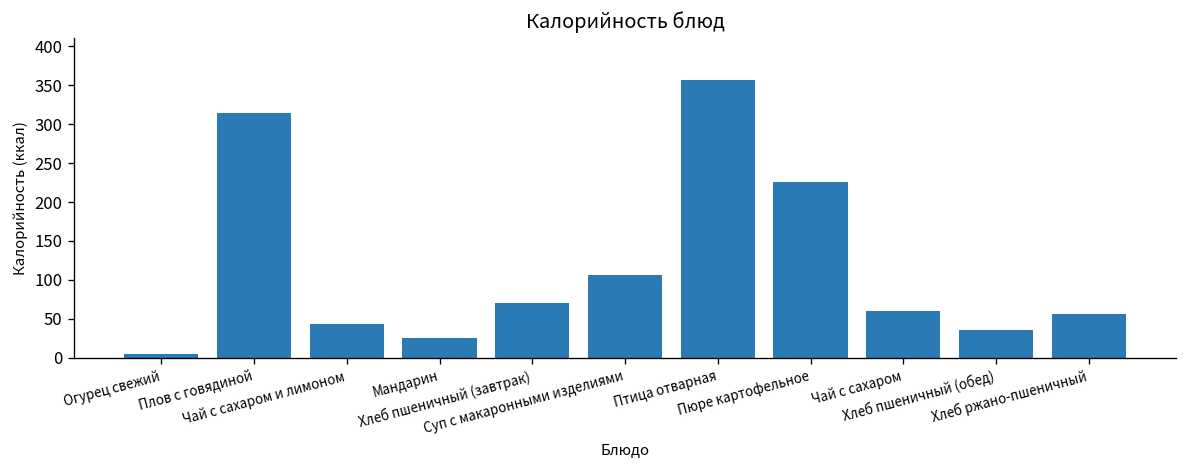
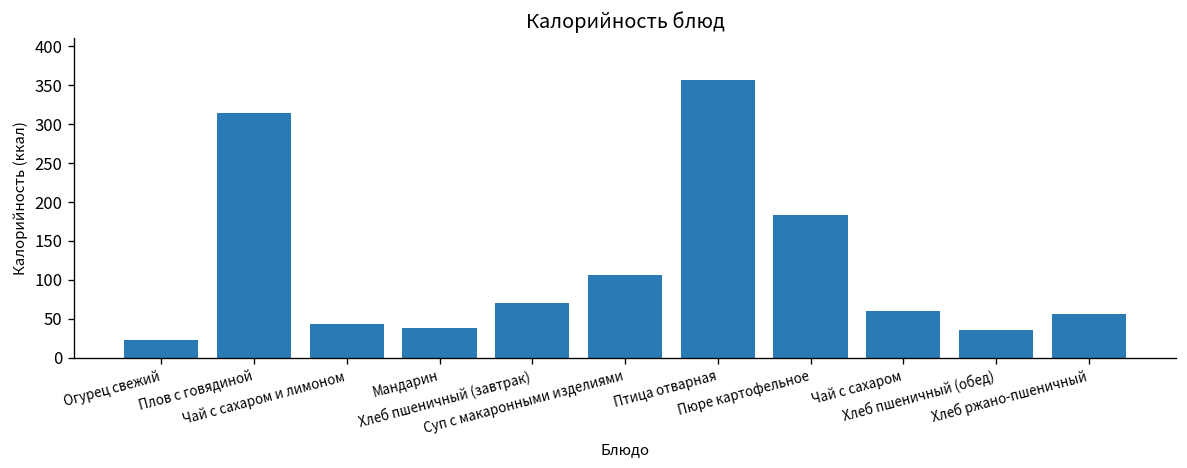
Огурец свежий: 0 -> 20
Мандарин: 20 -> 40
Пюре картофельное: 230 -> 180
